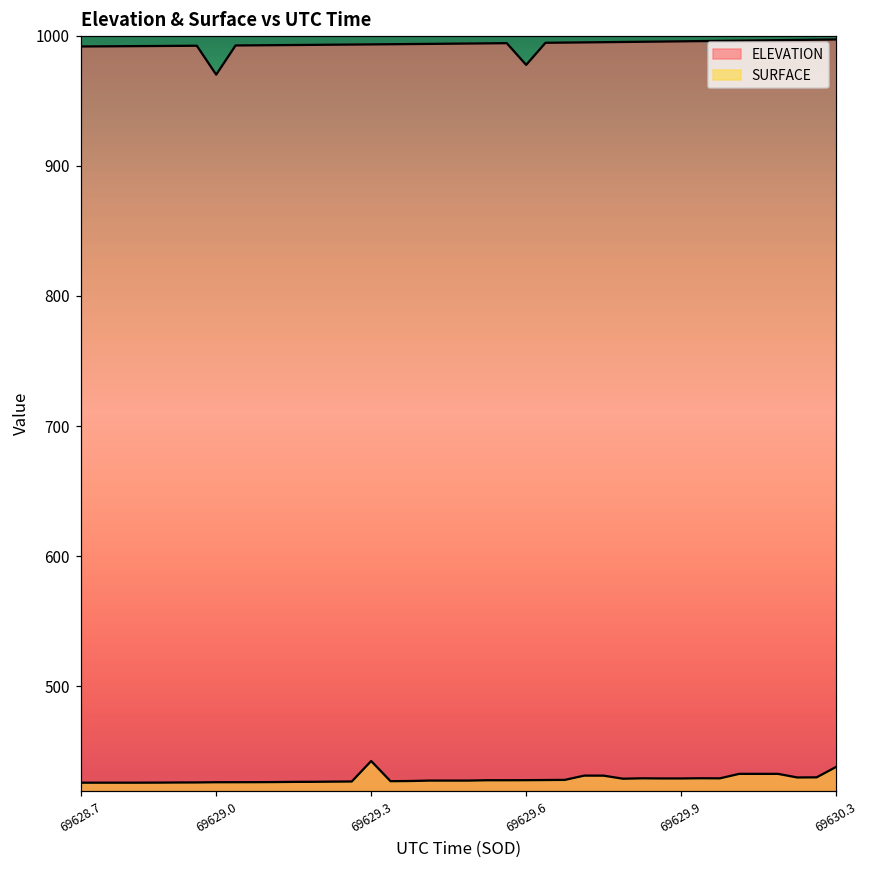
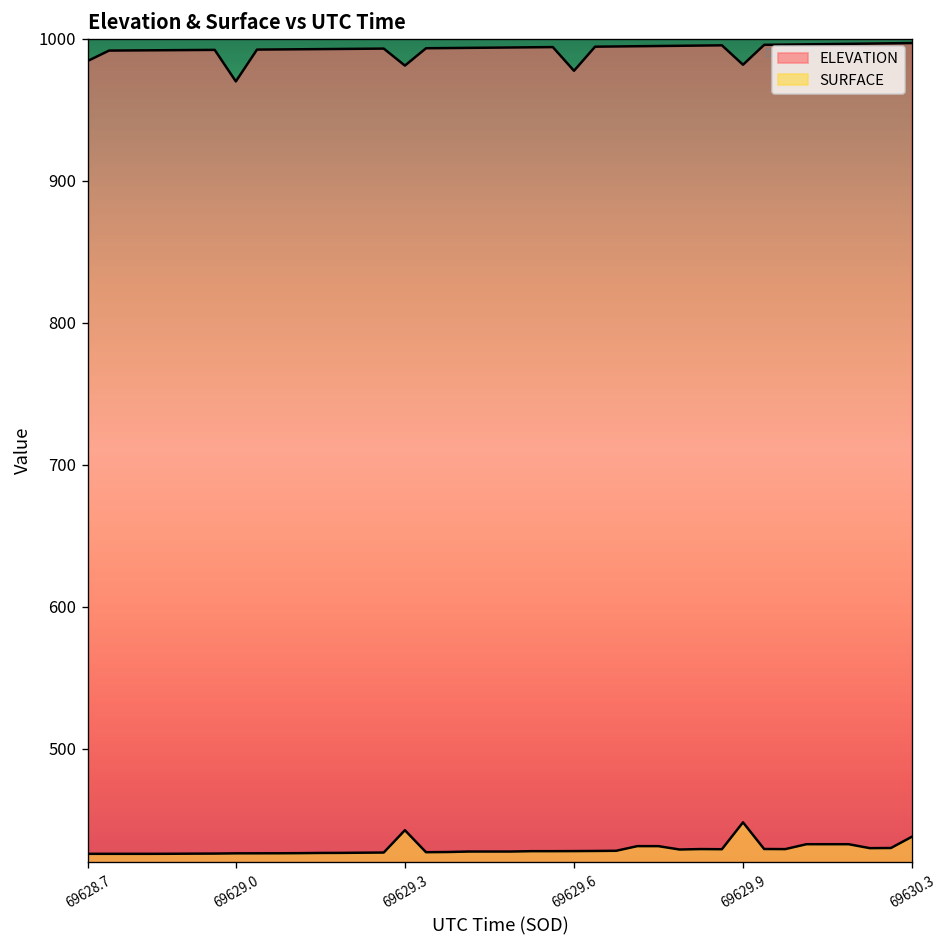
ELEVATION, 69628.7: 992 -> 984
ELEVATION, 69629.3: 993 -> 981
ELEVATION, 69629.9: 996 -> 982
SURFACE, 69629.9: 429 -> 448
